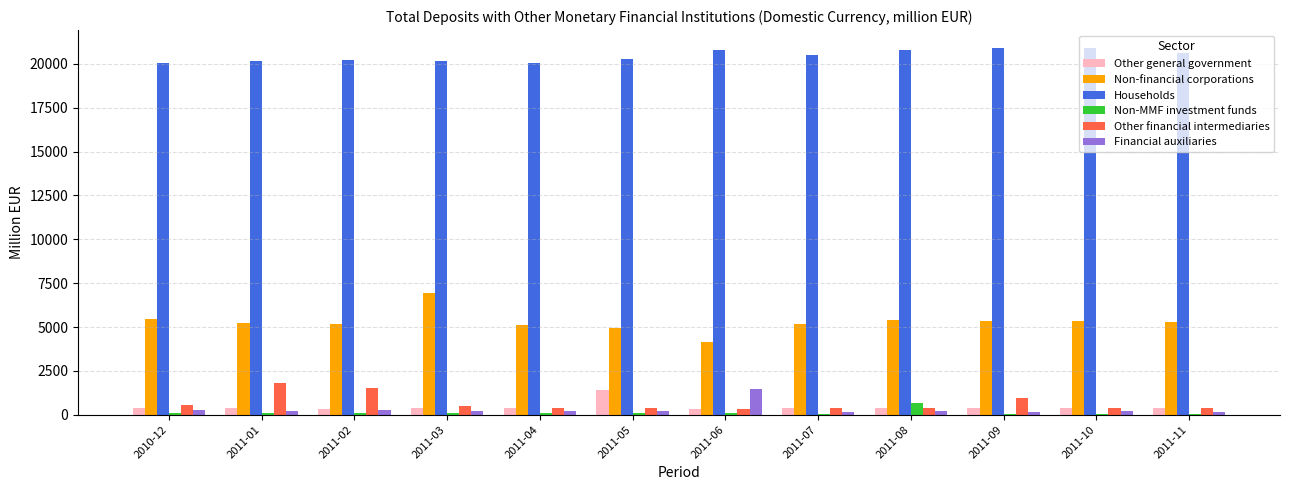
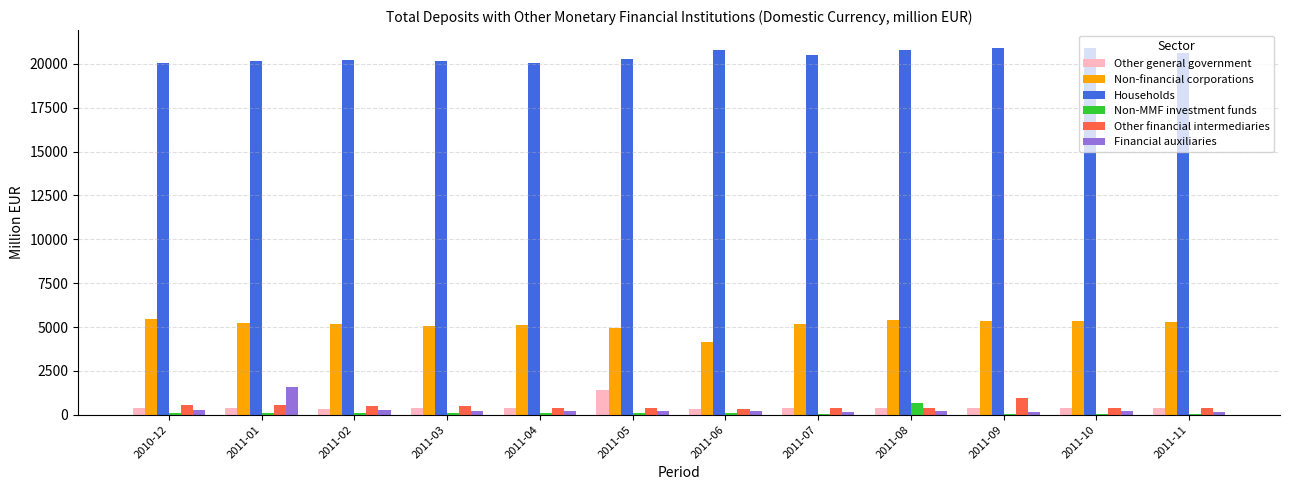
Other financial intermediaries, 2011-01: 1800 -> 600
Financial auxiliaries, 2011-01: 200 -> 1600
Other financial intermediaries, 2011-02: 1500 -> 500
Non-financial corporations, 2011-03: 7000 -> 5000
Financial auxiliaries, 2011-06: 1500 -> 200
